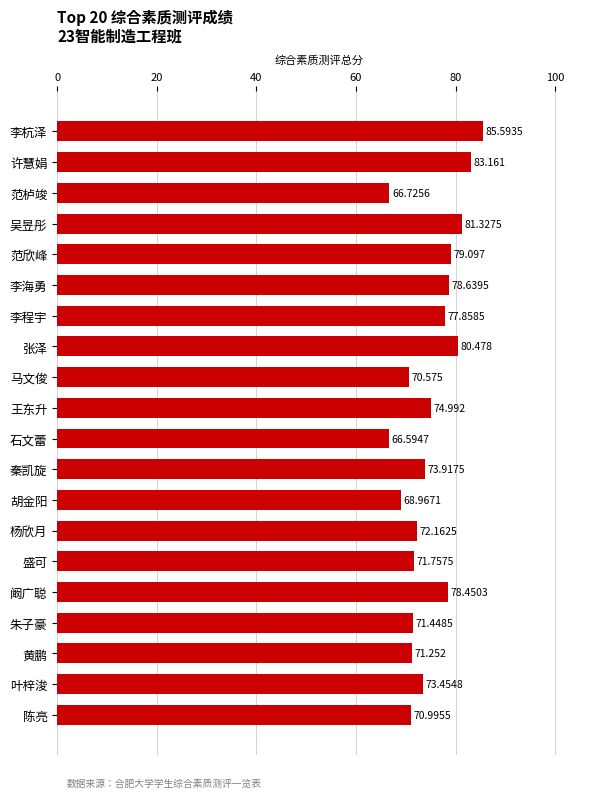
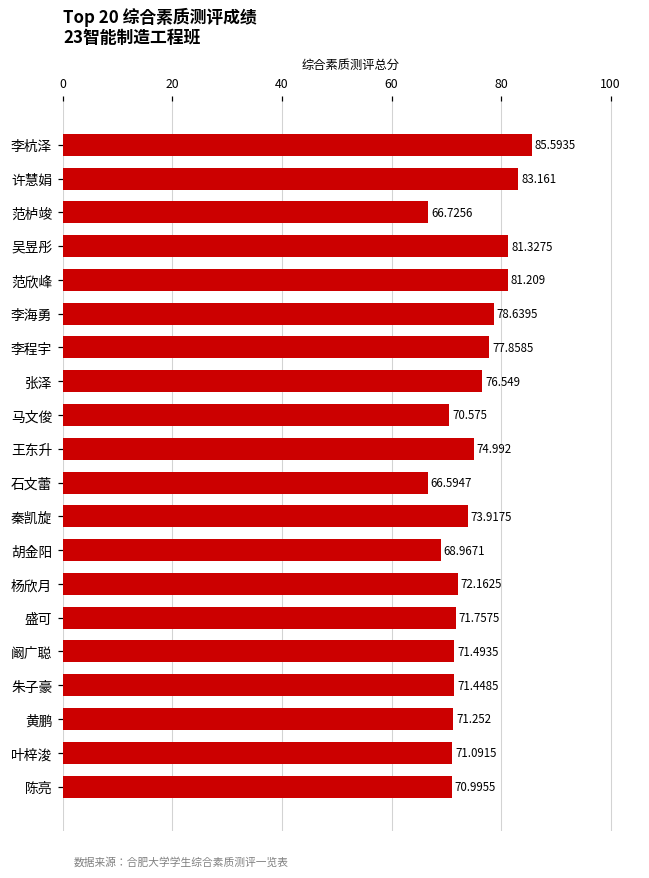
范欣峰: 79.097 -> 81.209
张泽: 80.478 -> 76.549
阚广聪: 78.4503 -> 71.4935
叶梓浚: 73.4548 -> 71.0915
